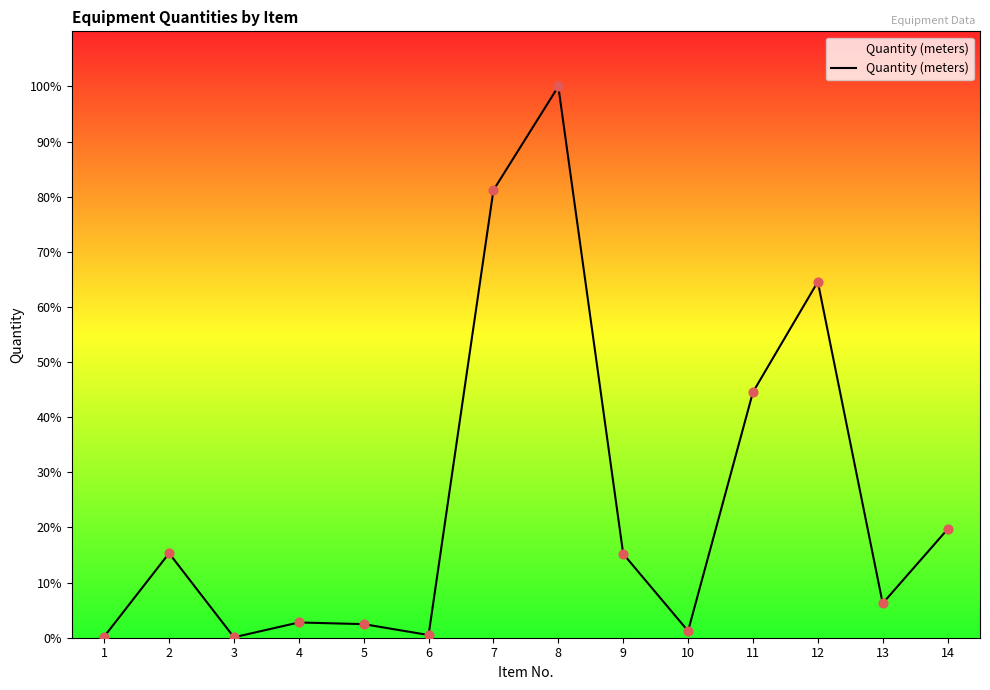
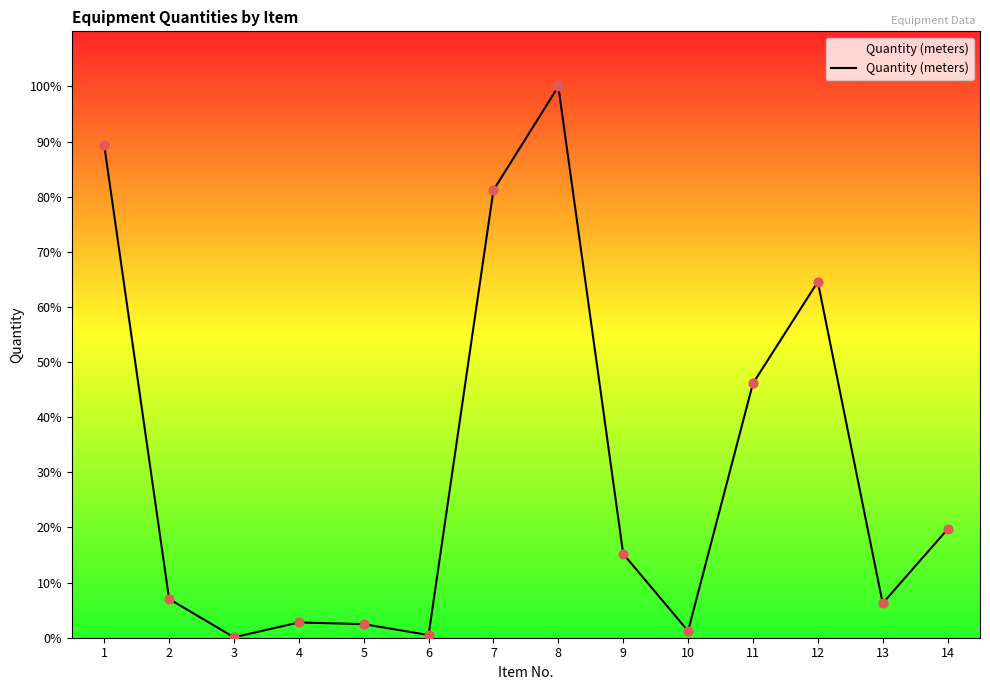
1: 0% -> 89%
2: 15% -> 7%
11: 45% -> 46%
